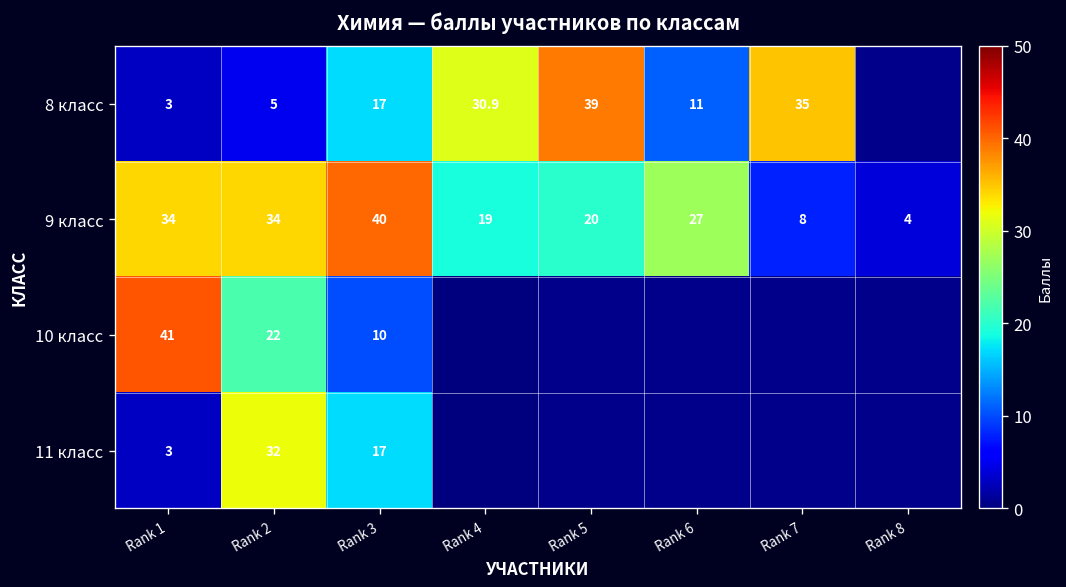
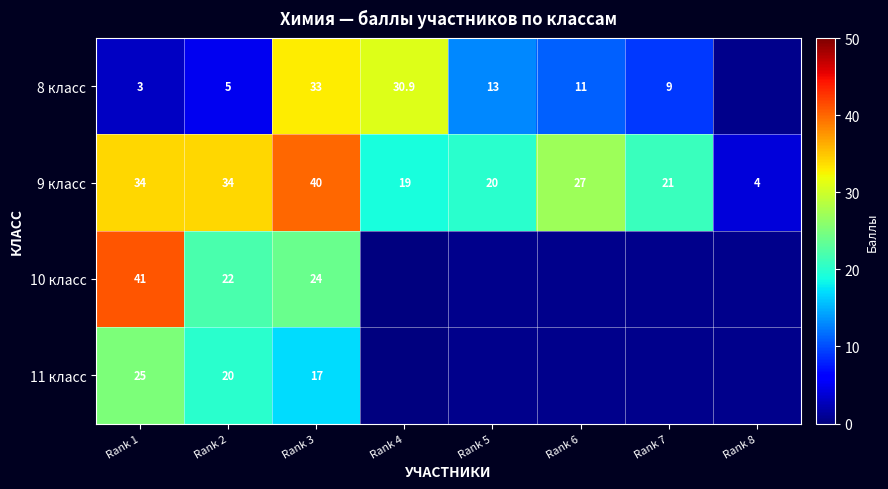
8 класс, Rank 3: 17 -> 33
8 класс, Rank 5: 39 -> 13
8 класс, Rank 7: 35 -> 9
9 класс, Rank 7: 8 -> 21
10 класс, Rank 3: 10 -> 24
11 класс, Rank 1: 3 -> 25
11 класс, Rank 2: 32 -> 20
